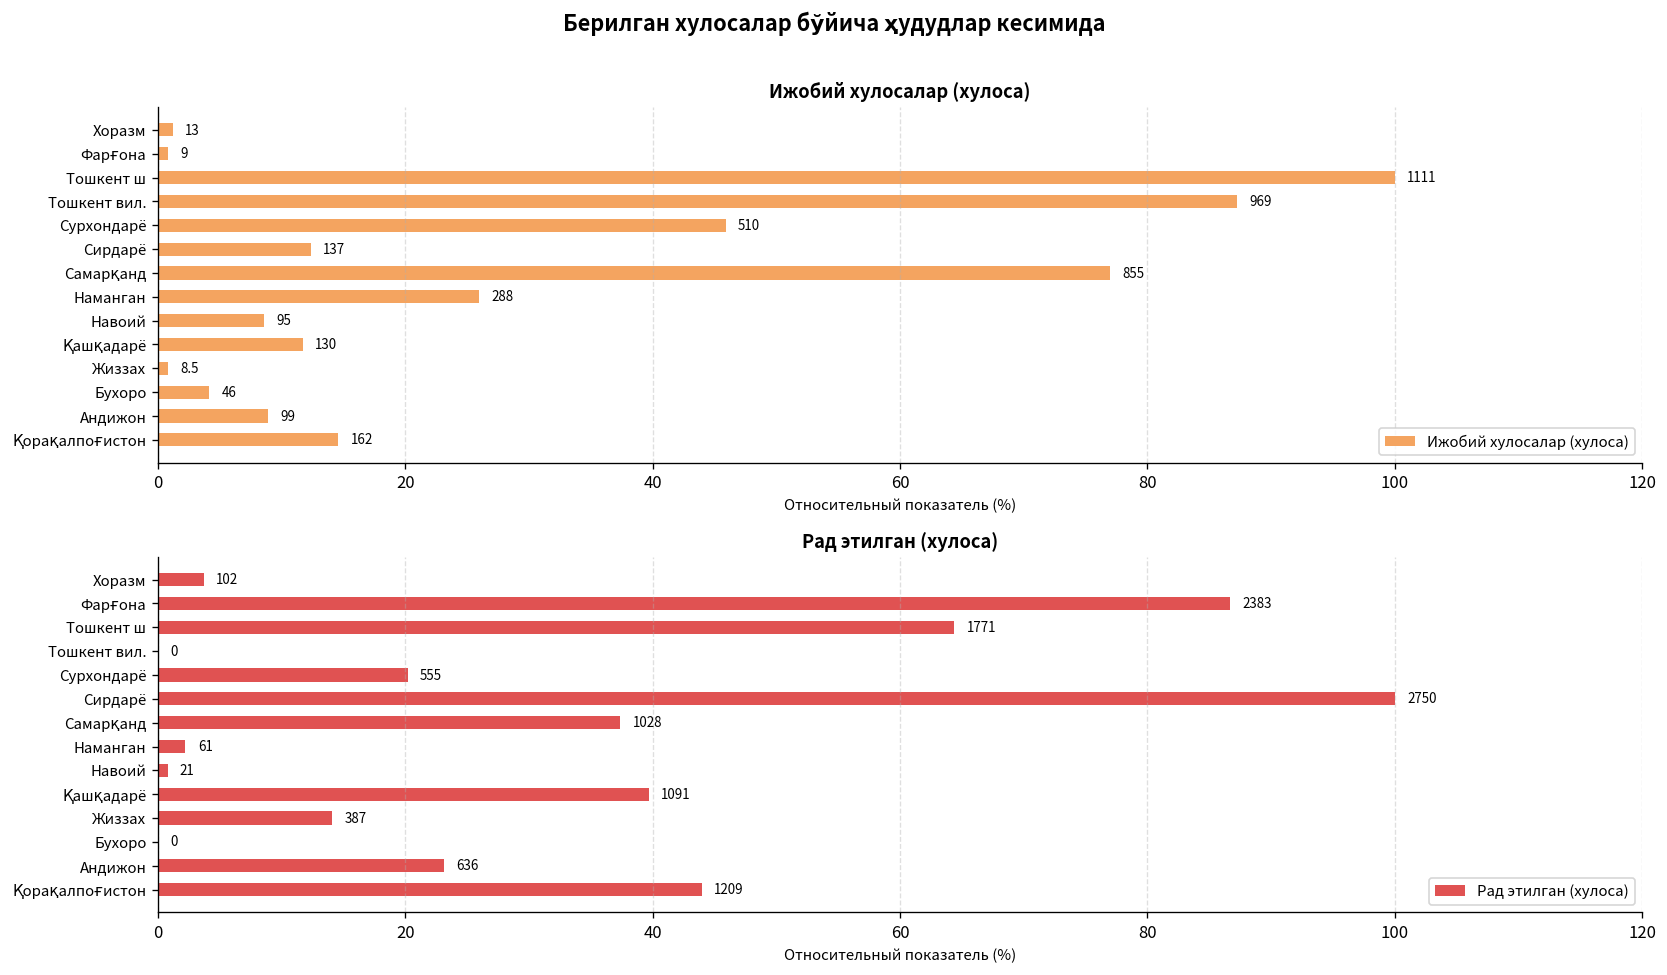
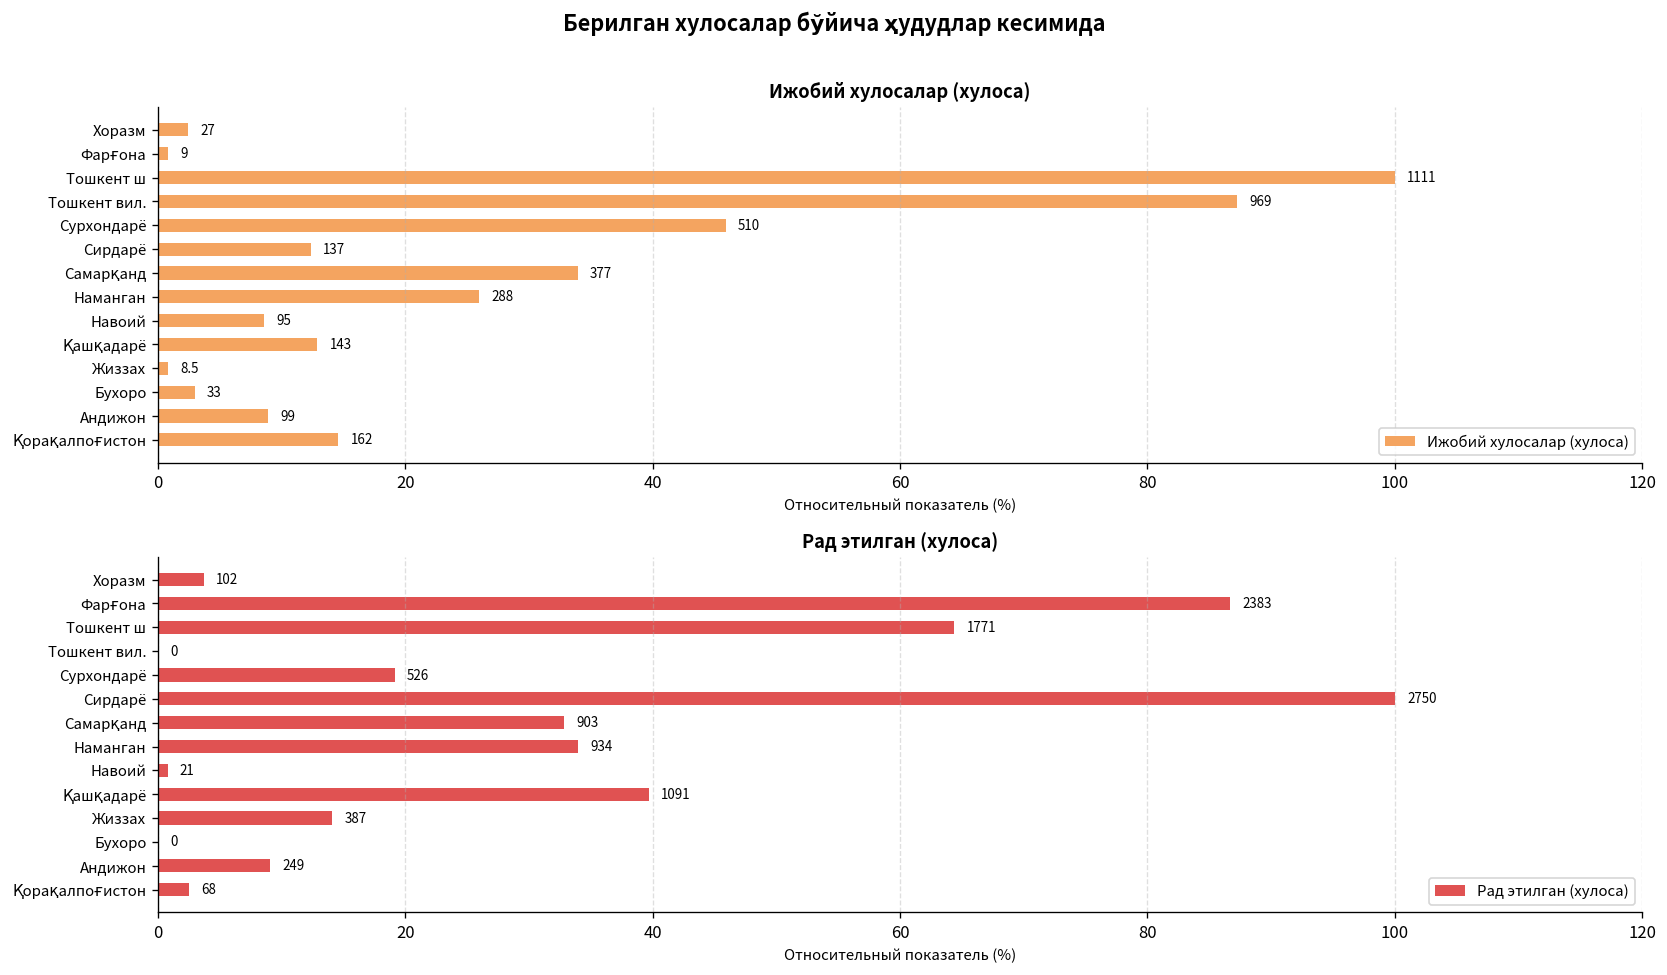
Ижобий хулосалар (хулоса), Хоразм: 13 -> 27
Ижобий хулосалар (хулоса), Самарқанд: 855 -> 377
Ижобий хулосалар (хулоса), Қашқадарё: 130 -> 143
Ижобий хулосалар (хулоса), Бухоро: 46 -> 33
Рад этилган (хулоса), Сурхондарё: 555 -> 526
Рад этилган (хулоса), Самарқанд: 1028 -> 903
Рад этилган (хулоса), Наманган: 61 -> 934
Рад этилган (хулоса), Андижон: 636 -> 249
Рад этилган (хулоса), Қорақалпоғистон: 1209 -> 68
